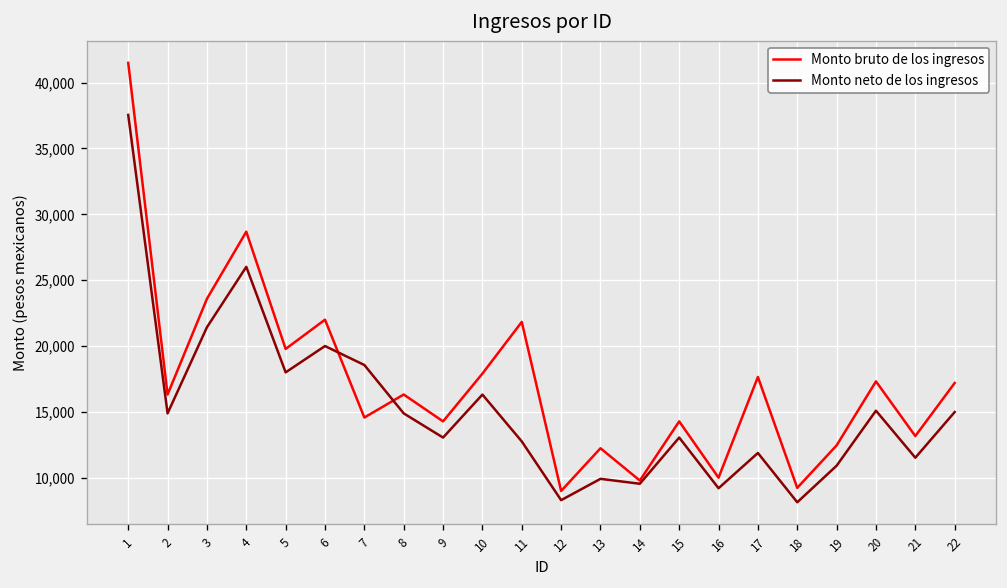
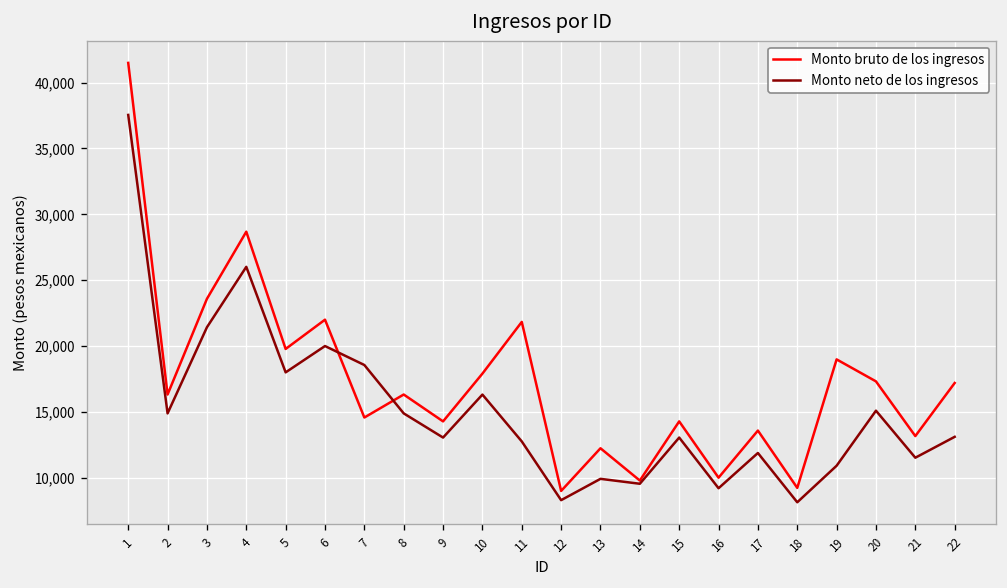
Monto bruto de los ingresos, 17: 17,700 -> 13,600
Monto bruto de los ingresos, 19: 12,500 -> 19,000
Monto neto de los ingresos, 22: 15,000 -> 13,100
